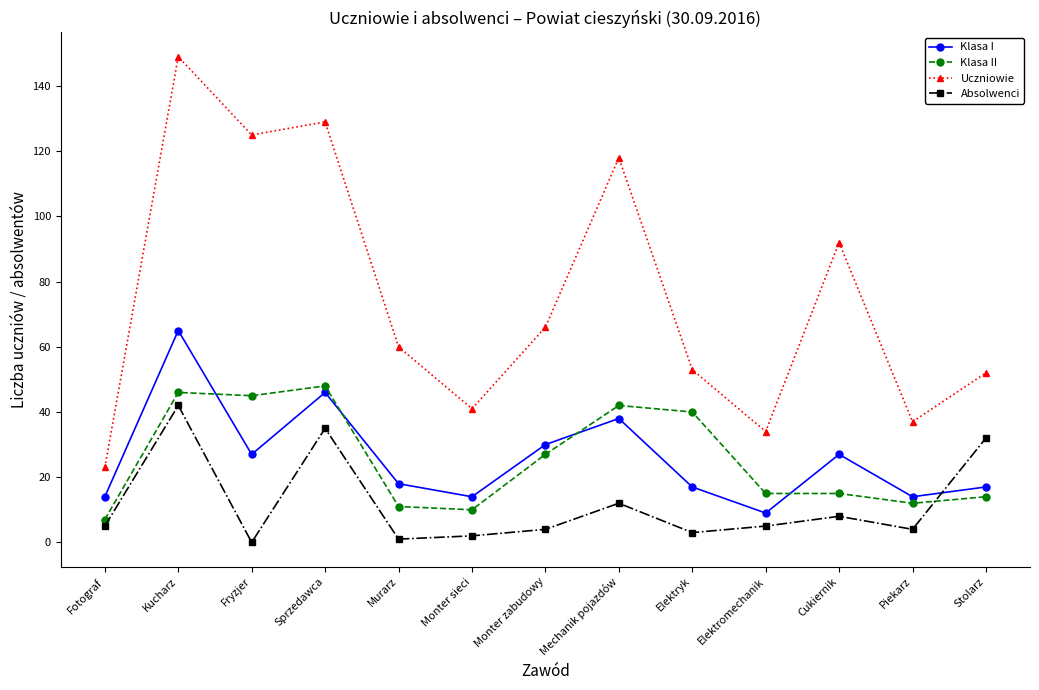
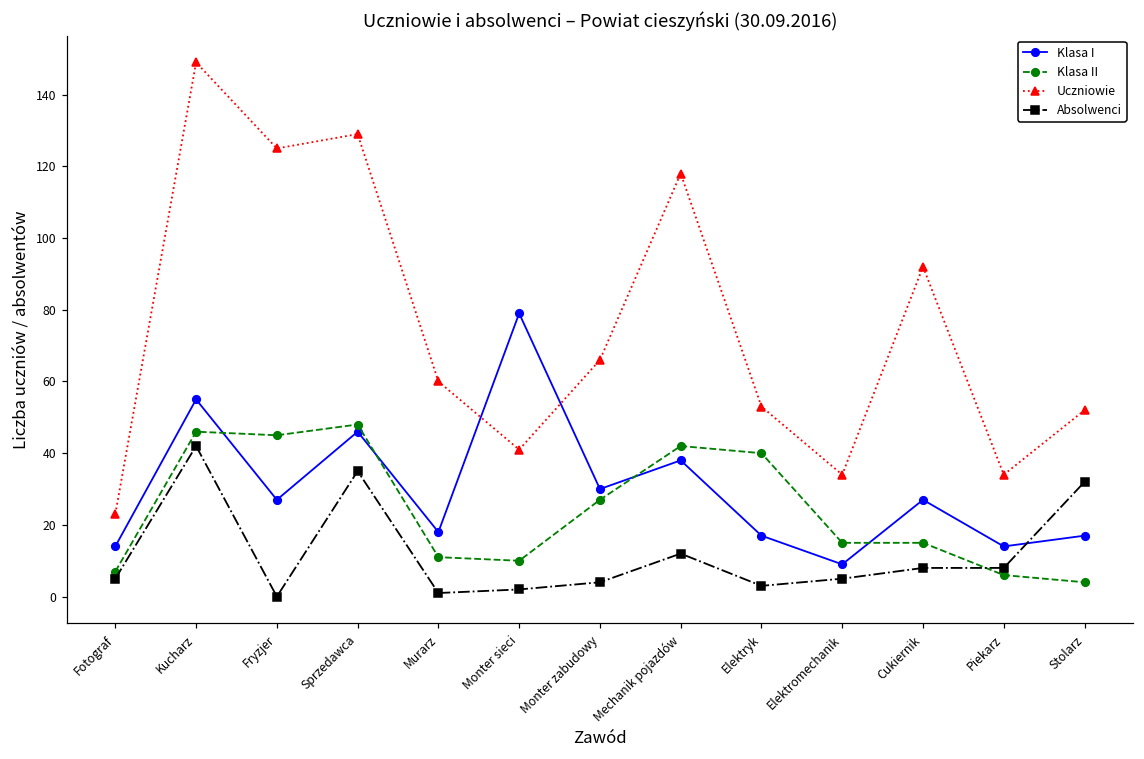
Klasa I, Kucharz: 65 -> 55
Klasa I, Monter sieci: 14 -> 79
Klasa II, Piekarz: 12 -> 6
Uczniowie, Piekarz: 37 -> 34
Absolwenci, Piekarz: 4 -> 8
Klasa II, Stolarz: 14 -> 4
